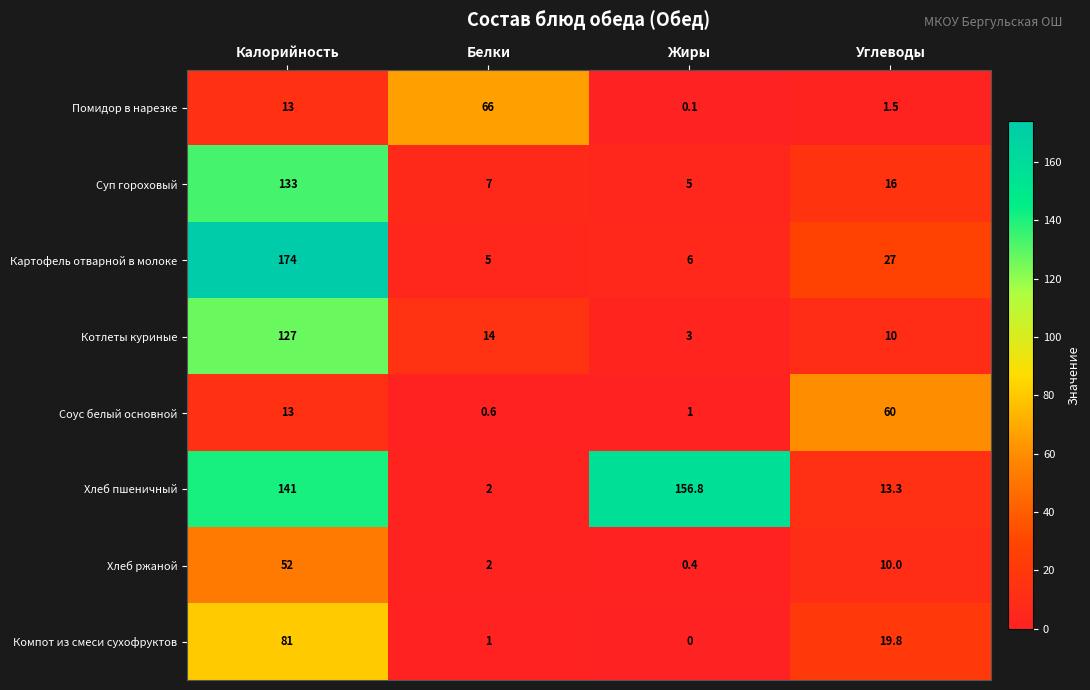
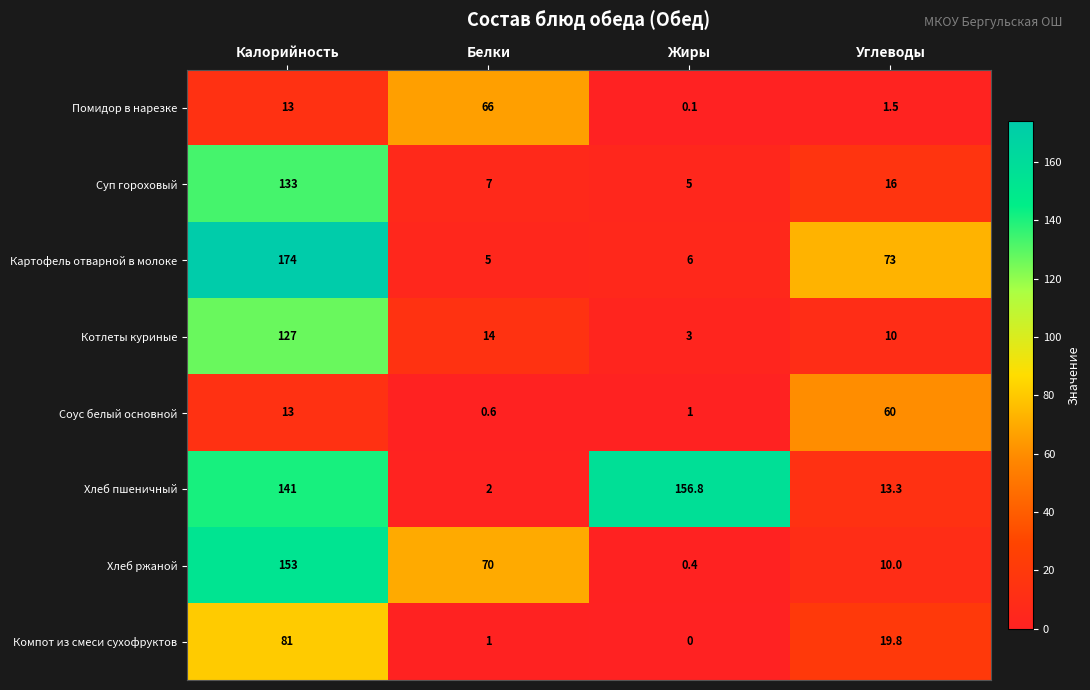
Картофель отварной в молоке, Углеводы: 27 -> 73
Хлеб ржаной, Калорийность: 52 -> 153
Хлеб ржаной, Белки: 2 -> 70
